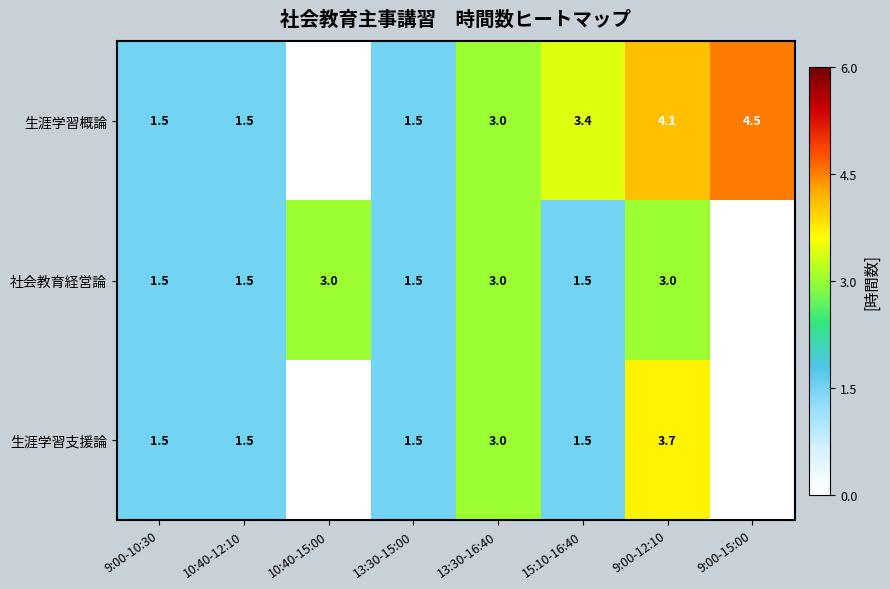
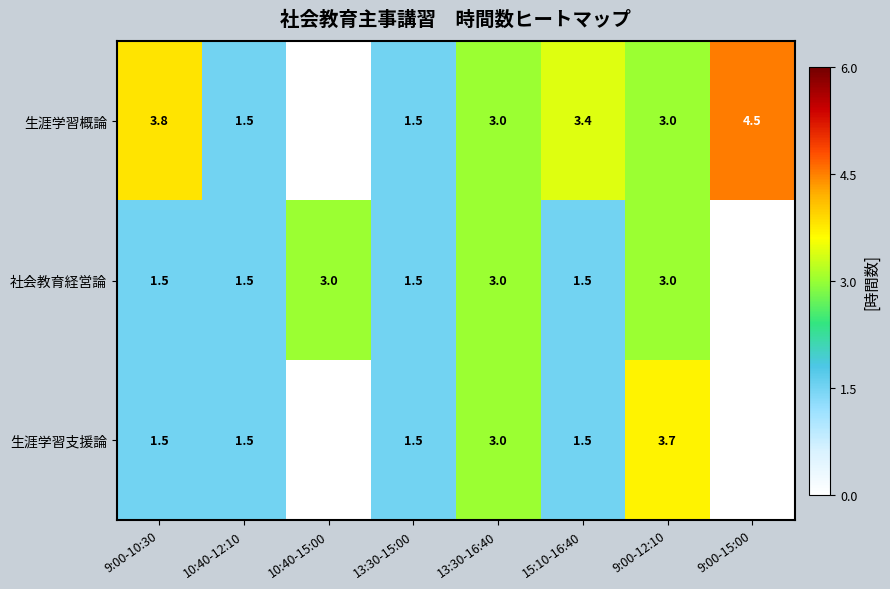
生涯学習概論, 9:00-10:30: 1.5 -> 3.8
生涯学習概論, 9:00-12:10: 4.1 -> 3.0
